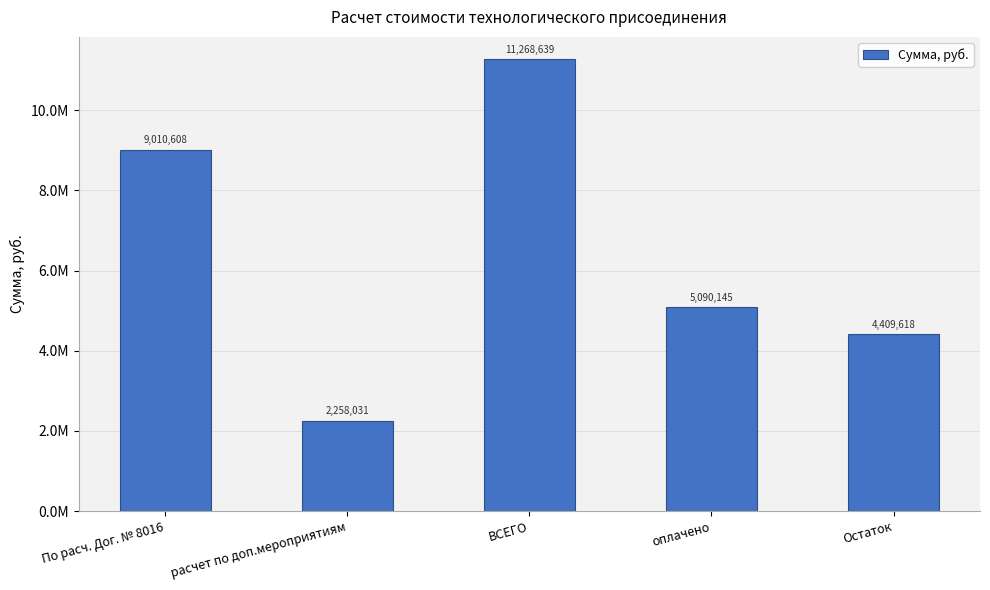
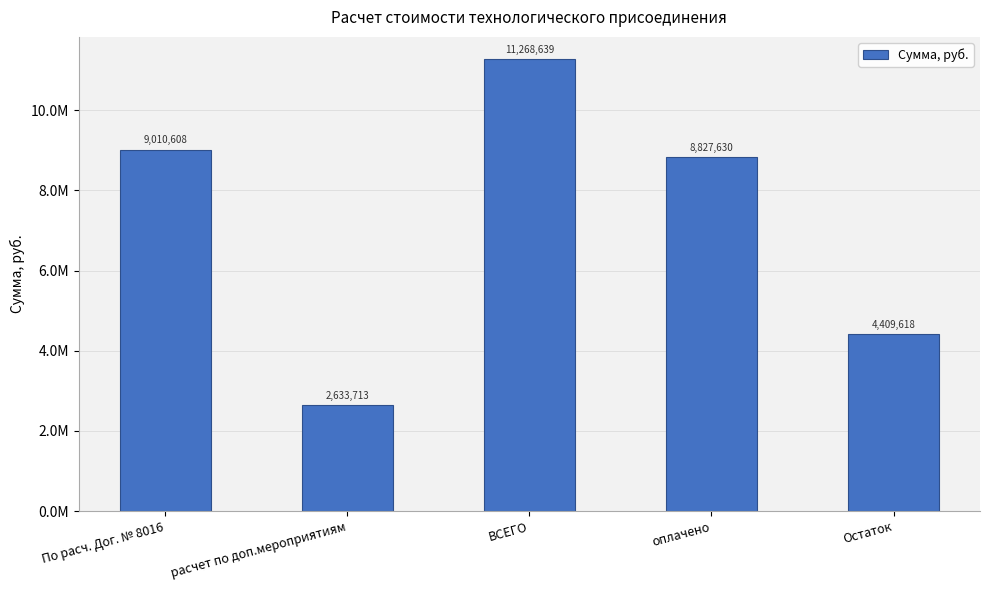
расчет по доп.мероприятиям: 2,258,031 -> 2,633,713
оплачено: 5,090,145 -> 8,827,630
